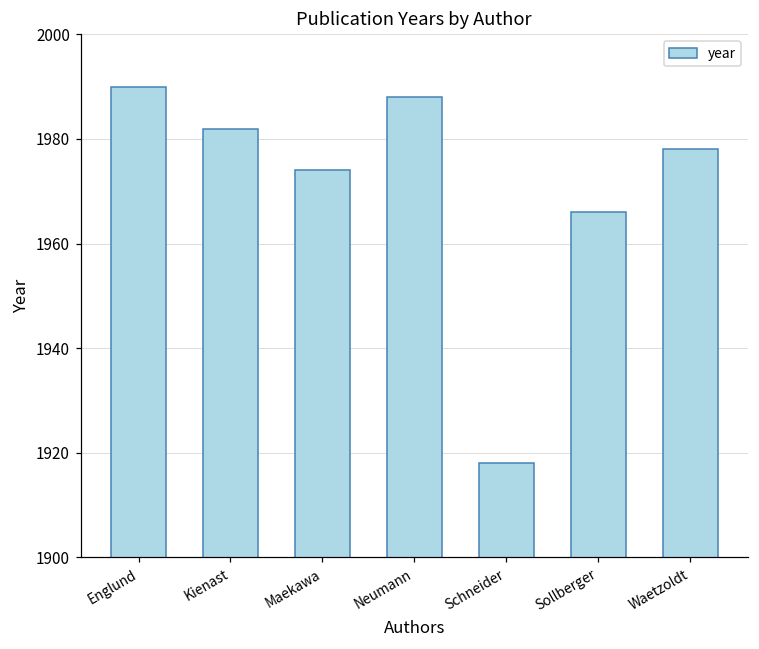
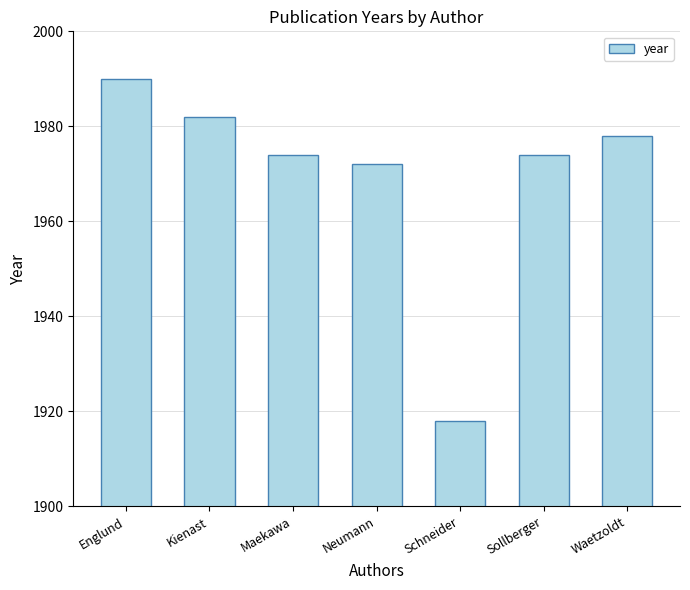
Neumann: 1988 -> 1972
Sollberger: 1966 -> 1974
